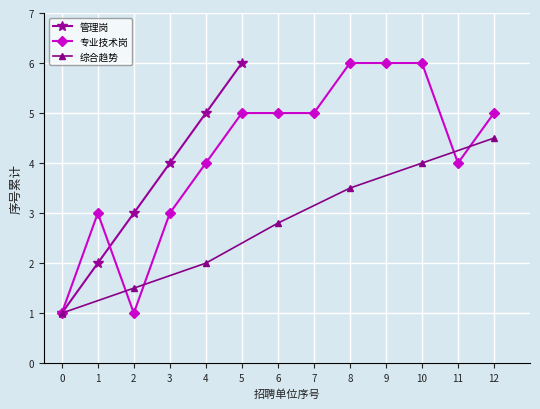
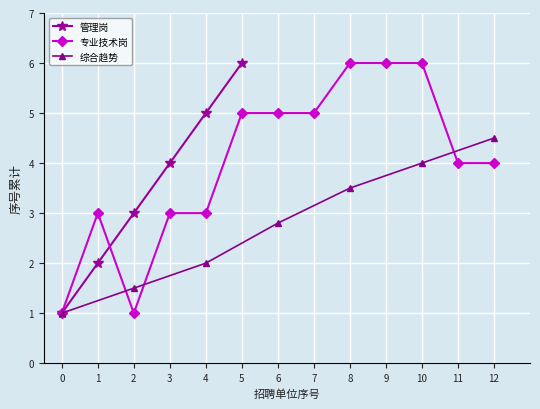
专业技术岗, 4: 4 -> 3
专业技术岗, 12: 5 -> 4
